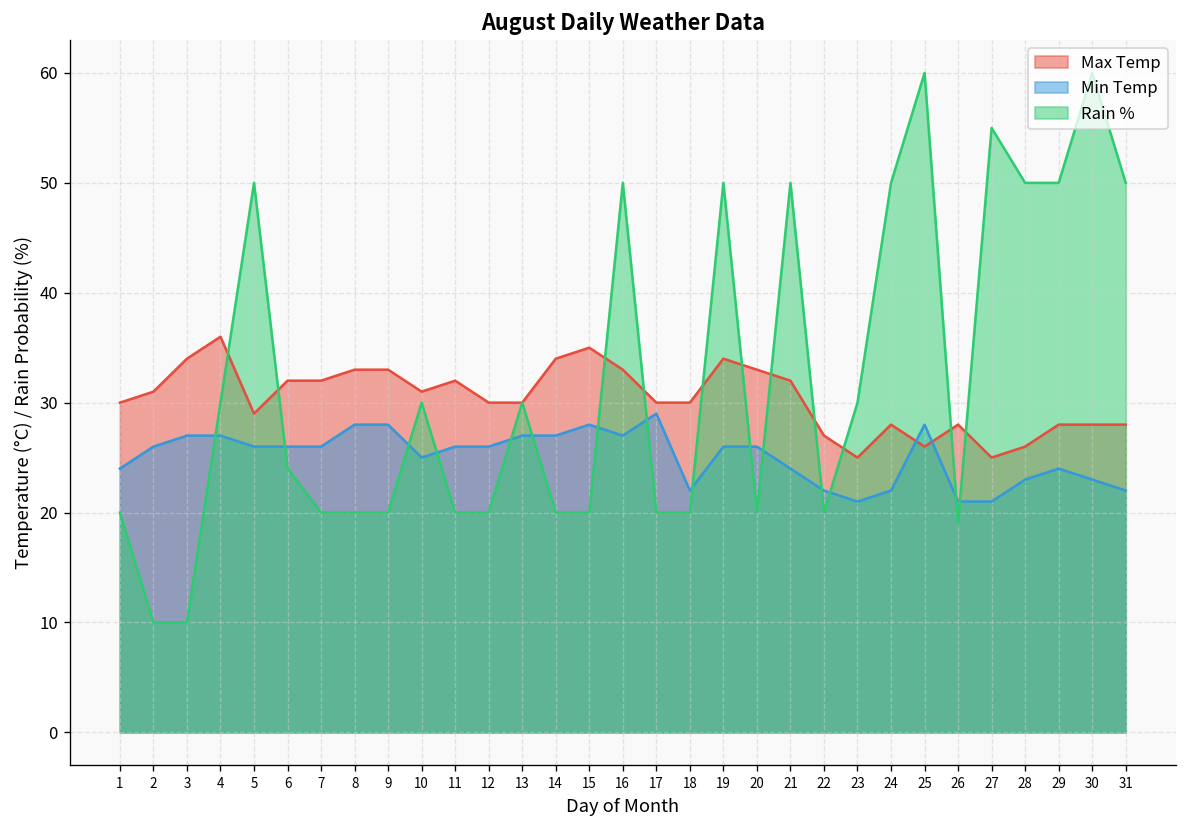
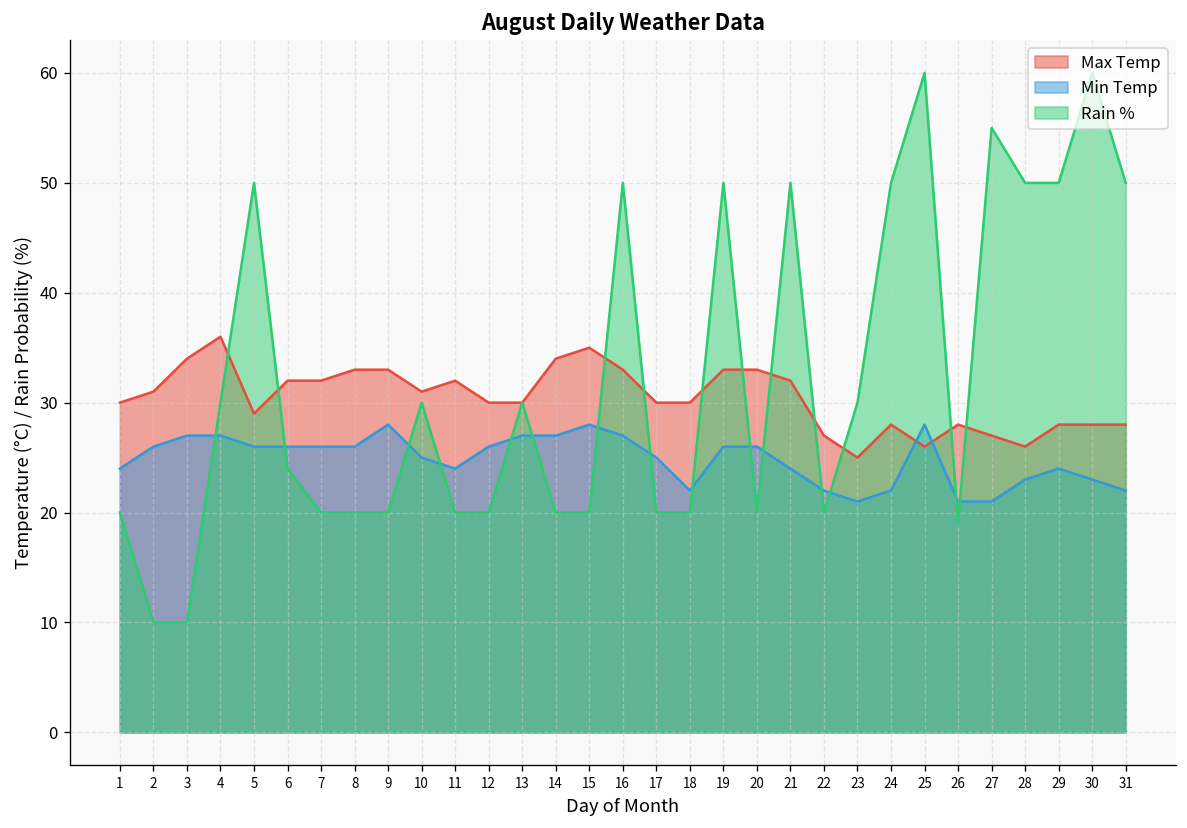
Min Temp, 8: 28 -> 26
Min Temp, 11: 26 -> 24
Min Temp, 17: 29 -> 25
Max Temp, 19: 34 -> 33
Max Temp, 27: 25 -> 27
